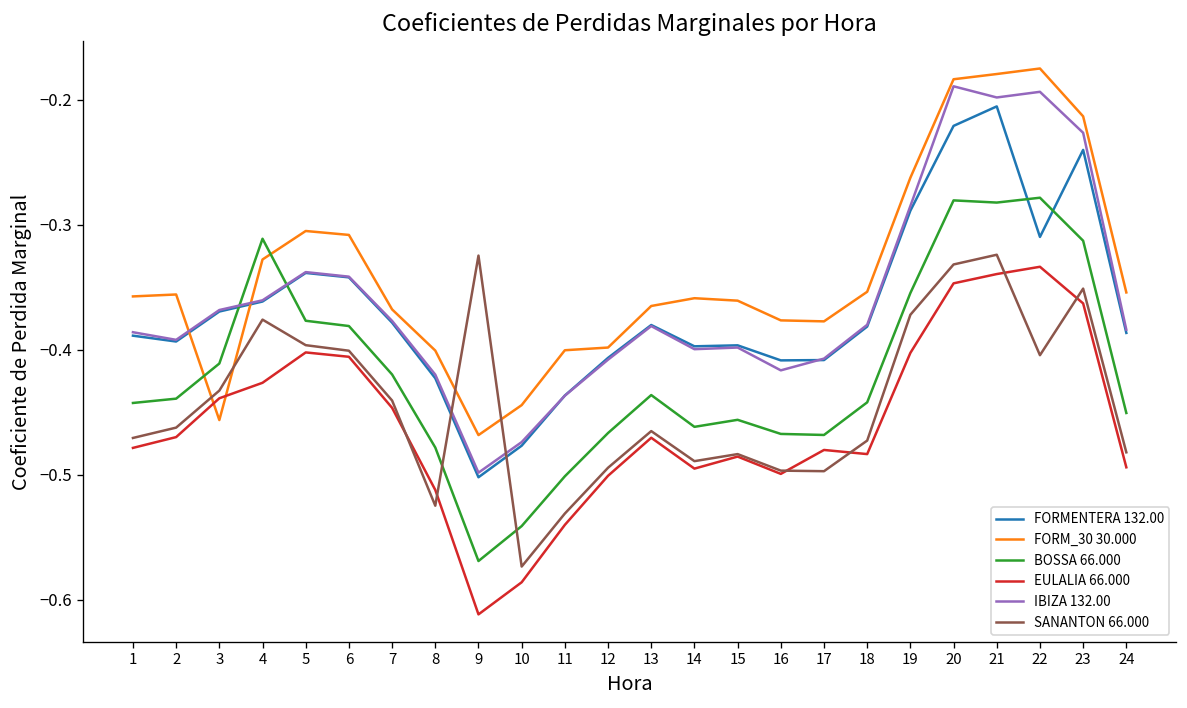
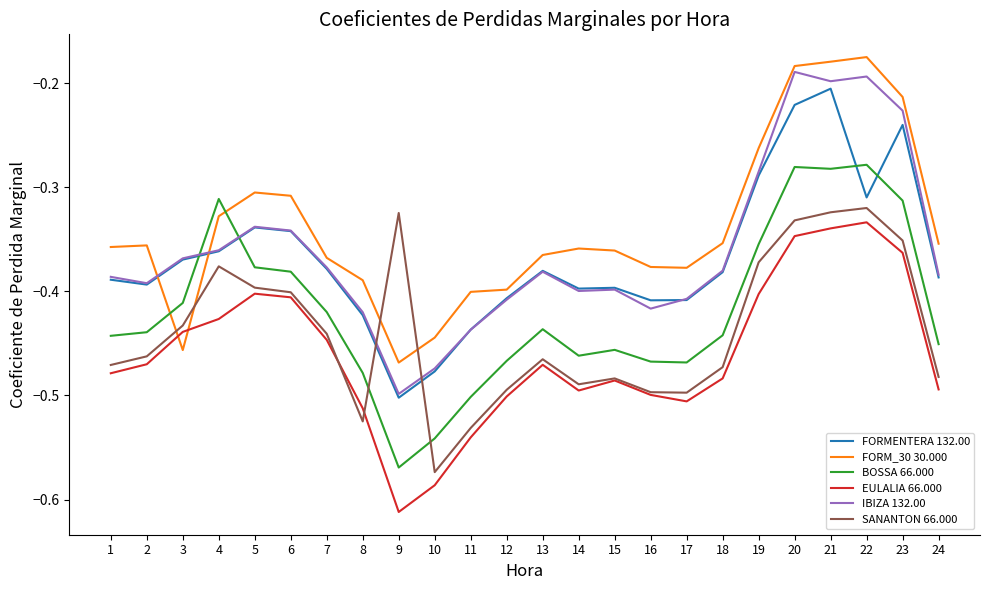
FORM_30 30.000, 8: -0.401 -> -0.389
EULALIA 66.000, 17: -0.480 -> -0.506
SANANTON 66.000, 22: -0.404 -> -0.320
